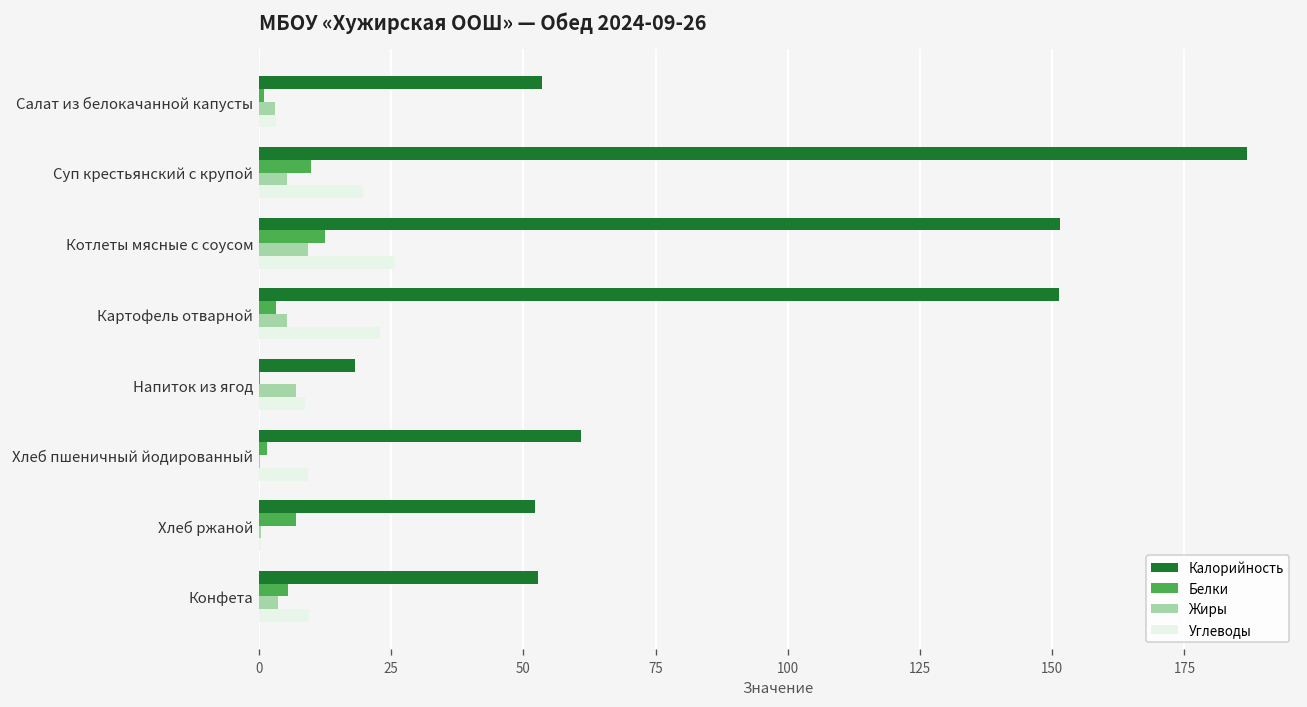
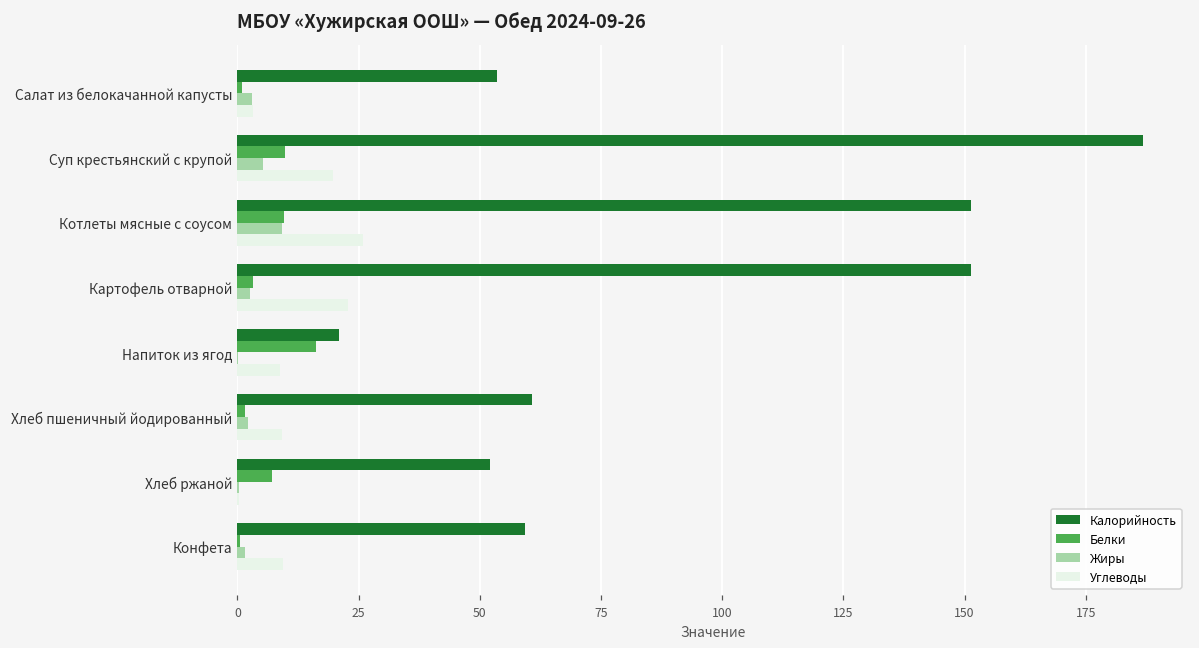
Белки, Котлеты мясные с соусом: 12 -> 10
Жиры, Картофель отварной: 5 -> 3
Калорийность, Напиток из ягод: 18 -> 21
Белки, Напиток из ягод: 0 -> 16
Жиры, Напиток из ягод: 7 -> 0
Жиры, Хлеб пшеничный йодированный: 0 -> 2
Калорийность, Конфета: 53 -> 59
Белки, Конфета: 5 -> 0
Жиры, Конфета: 4 -> 2
